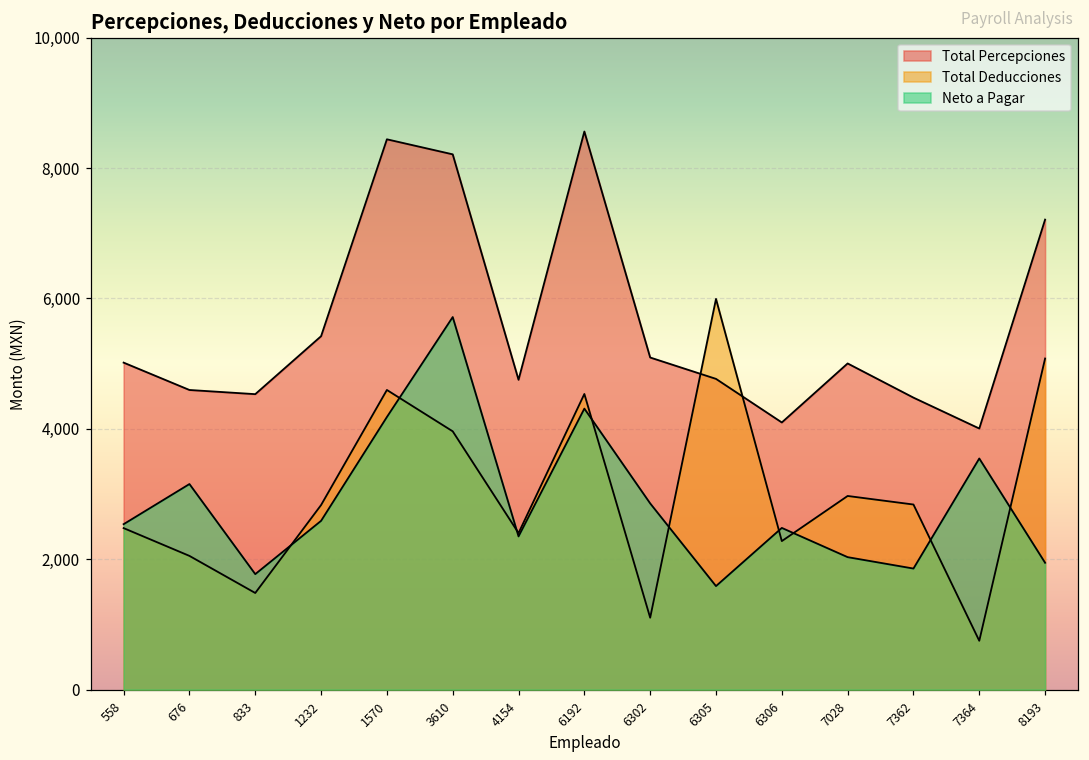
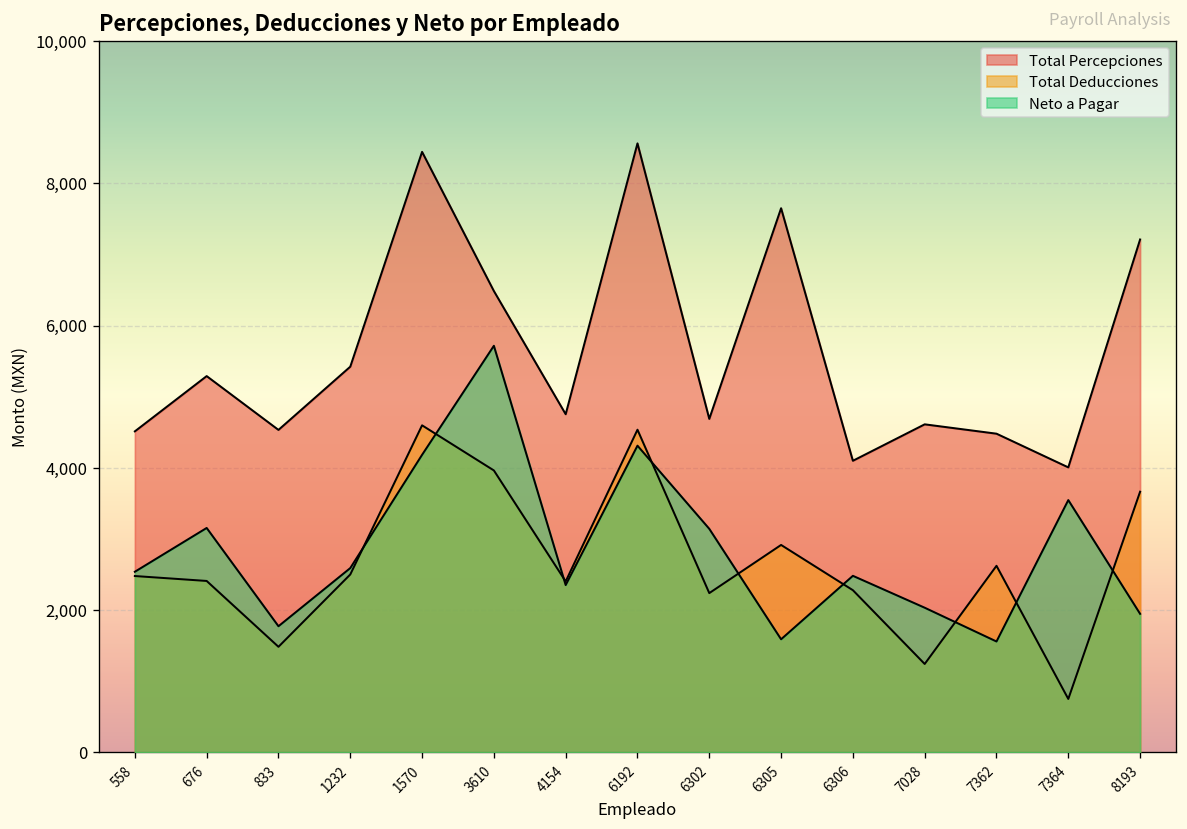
Total Percepciones, 558: 5,000 -> 4,500
Total Percepciones, 676: 4,600 -> 5,300
Total Deducciones, 676: 2,100 -> 2,400
Total Deducciones, 1232: 2,800 -> 2,500
Total Percepciones, 3610: 8,200 -> 6,500
Total Percepciones, 6302: 5,100 -> 4,700
Total Deducciones, 6302: 1,100 -> 2,200
Neto a Pagar, 6302: 2,900 -> 3,100
Total Percepciones, 6305: 4,800 -> 7,600
Total Deducciones, 6305: 6,000 -> 2,900
Total Percepciones, 7028: 5,000 -> 4,600
Total Deducciones, 7028: 3,000 -> 1,200
Total Deducciones, 7362: 2,800 -> 2,600
Neto a Pagar, 7362: 1,900 -> 1,600
Total Deducciones, 8193: 5,100 -> 3,700
